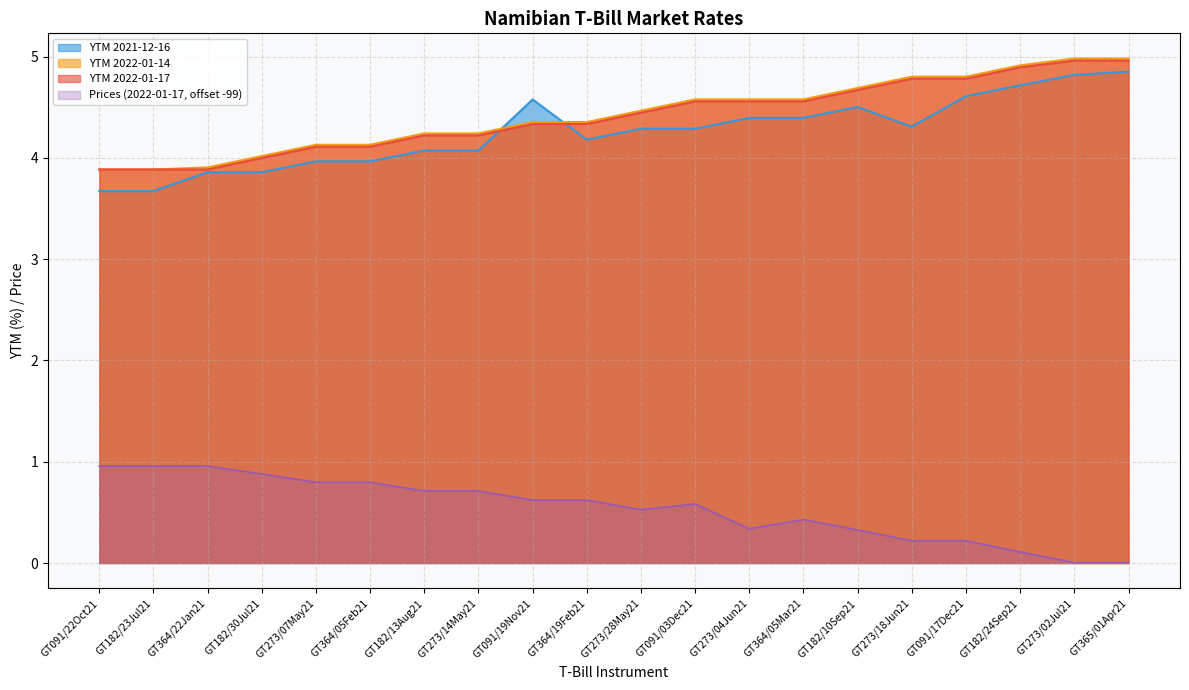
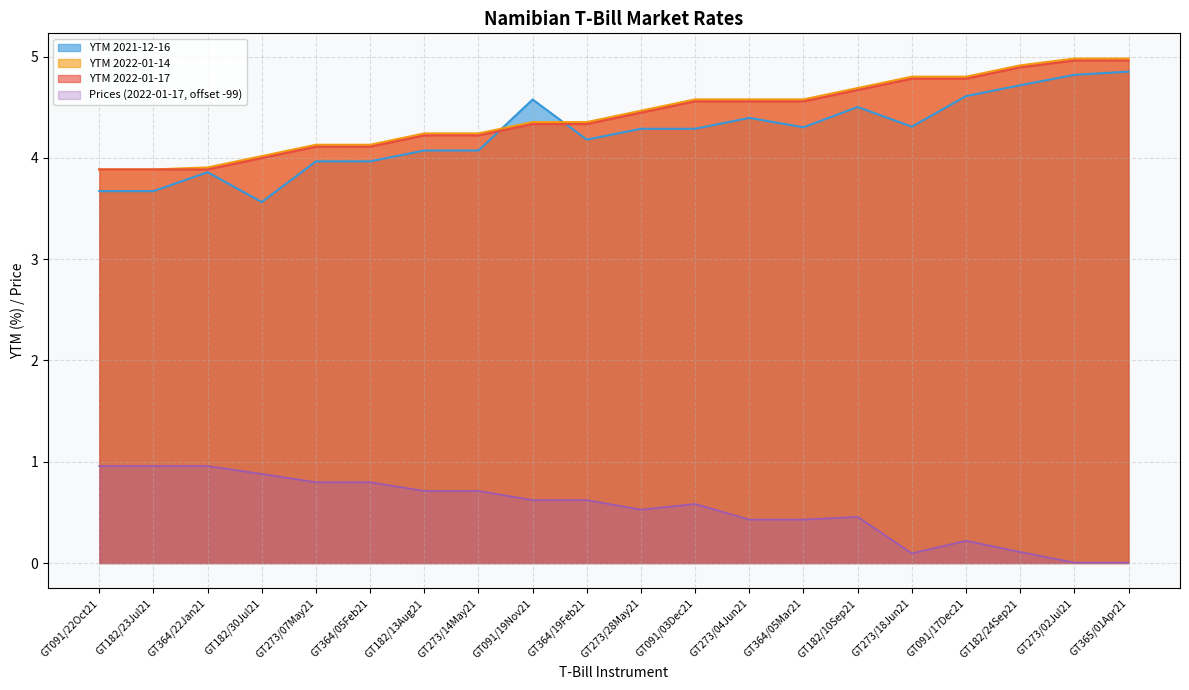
YTM 2021-12-16, GT182/30Jul21: 3.86 -> 3.57
Prices (2022-01-17, offset -99), GT273/04Jun21: 0.34 -> 0.43
YTM 2021-12-16, GT364/05Mar21: 4.40 -> 4.30
Prices (2022-01-17, offset -99), GT182/10Sep21: 0.33 -> 0.46
Prices (2022-01-17, offset -99), GT273/18Jun21: 0.22 -> 0.10
